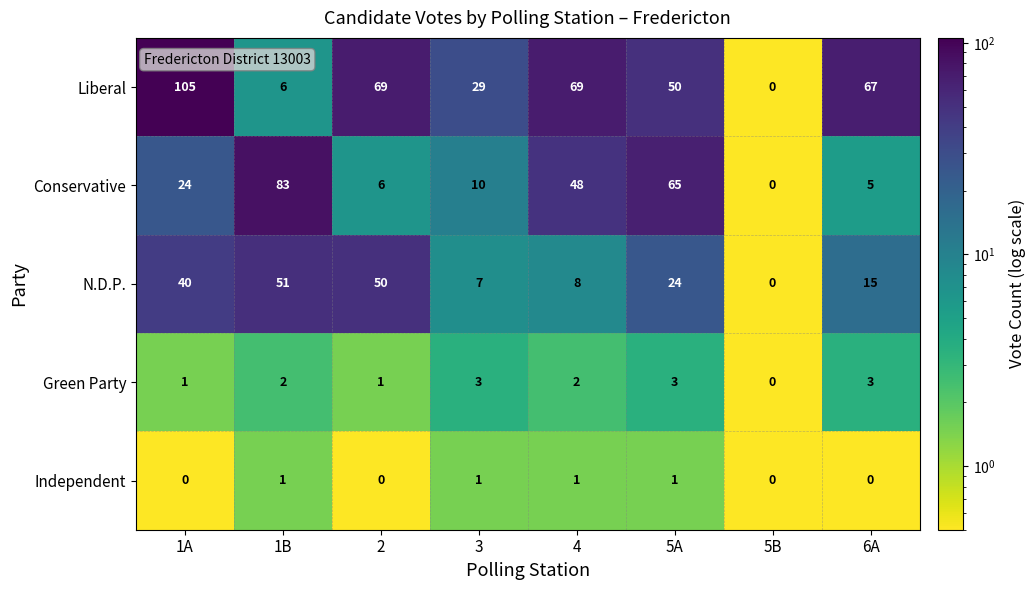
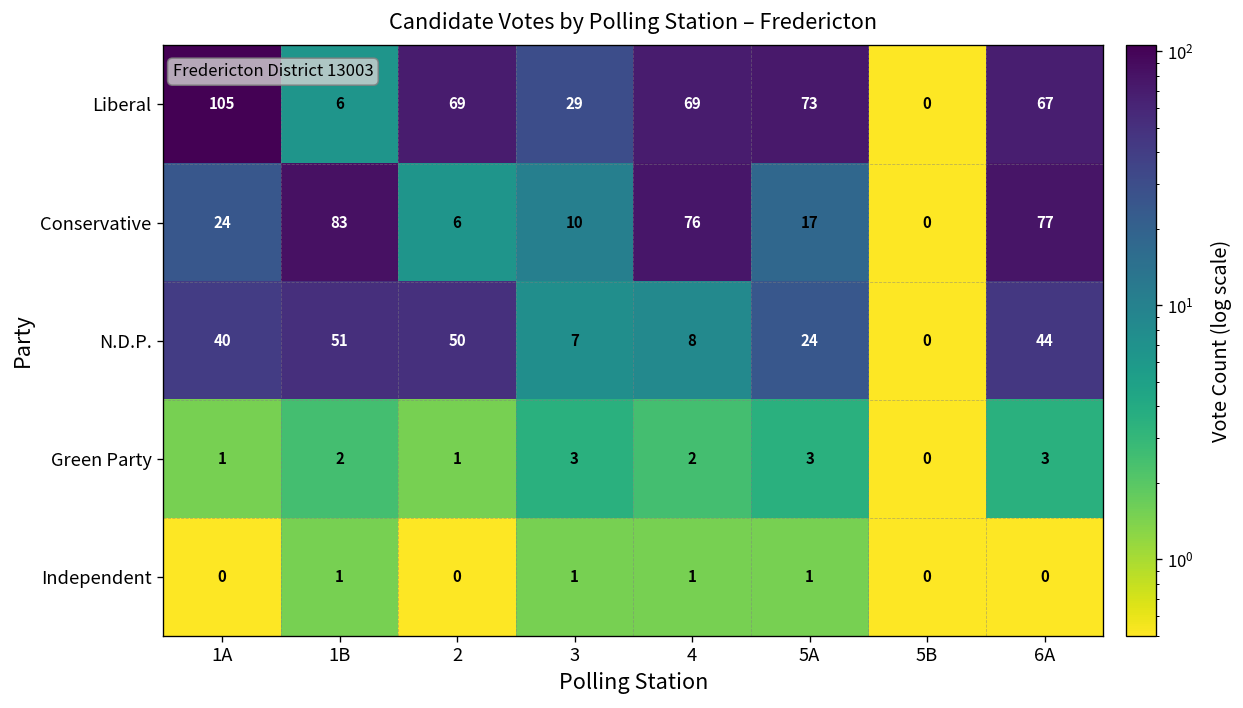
Liberal, 5A: 50 -> 73
Conservative, 4: 48 -> 76
Conservative, 5A: 65 -> 17
Conservative, 6A: 5 -> 77
N.D.P., 6A: 15 -> 44
